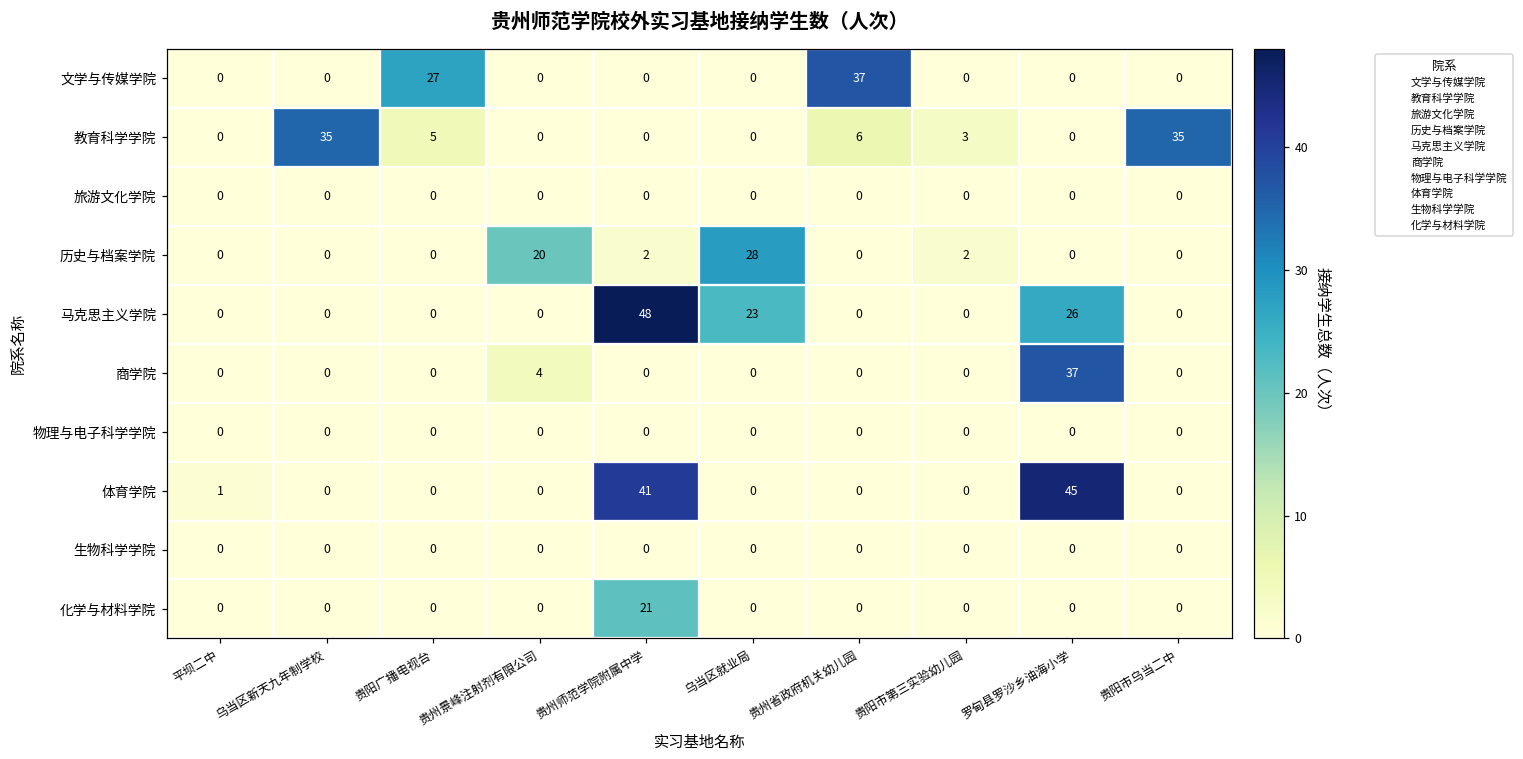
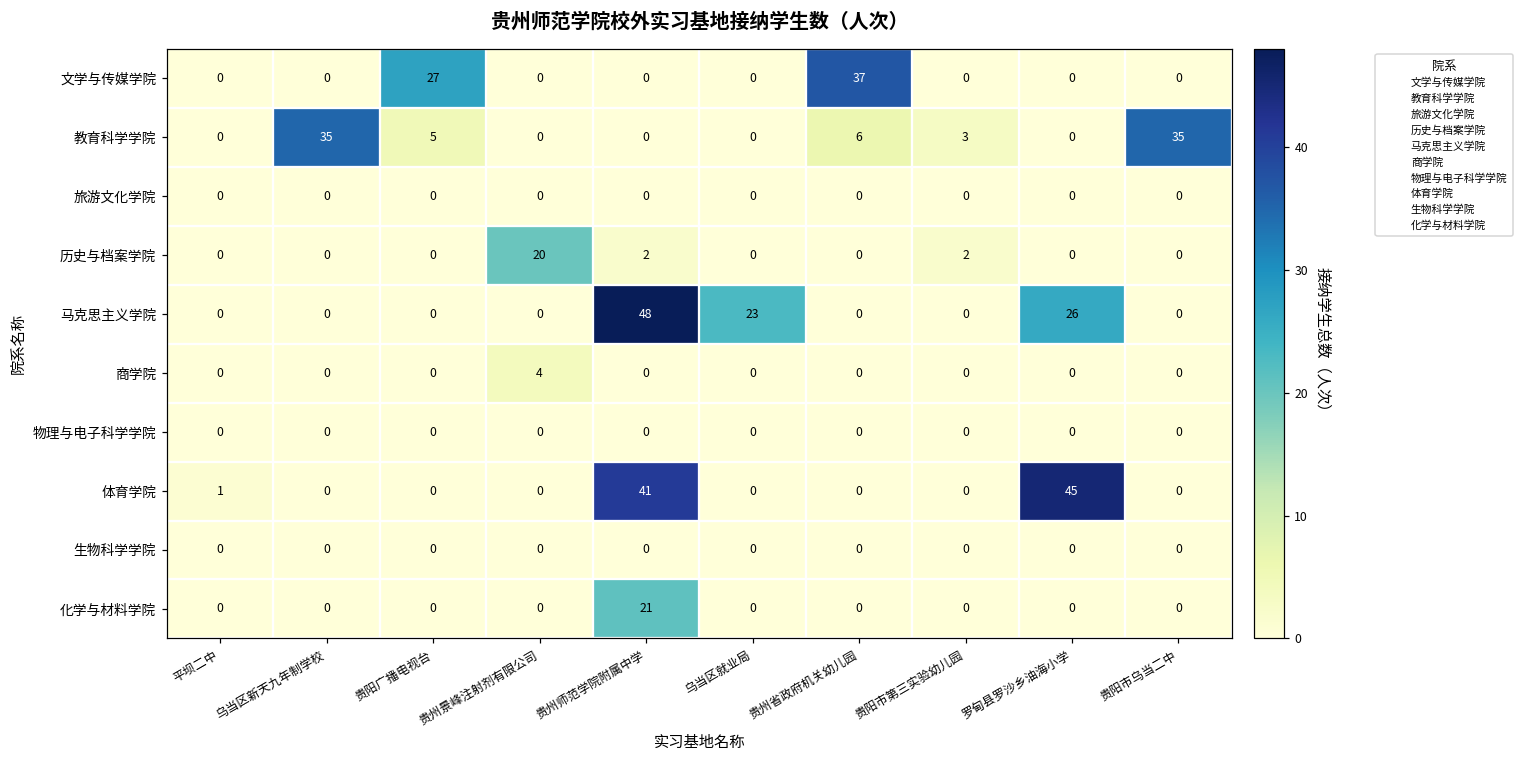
历史与档案学院, 乌当区就业局: 28 -> 0
商学院, 罗甸县罗沙乡油海小学: 37 -> 0
